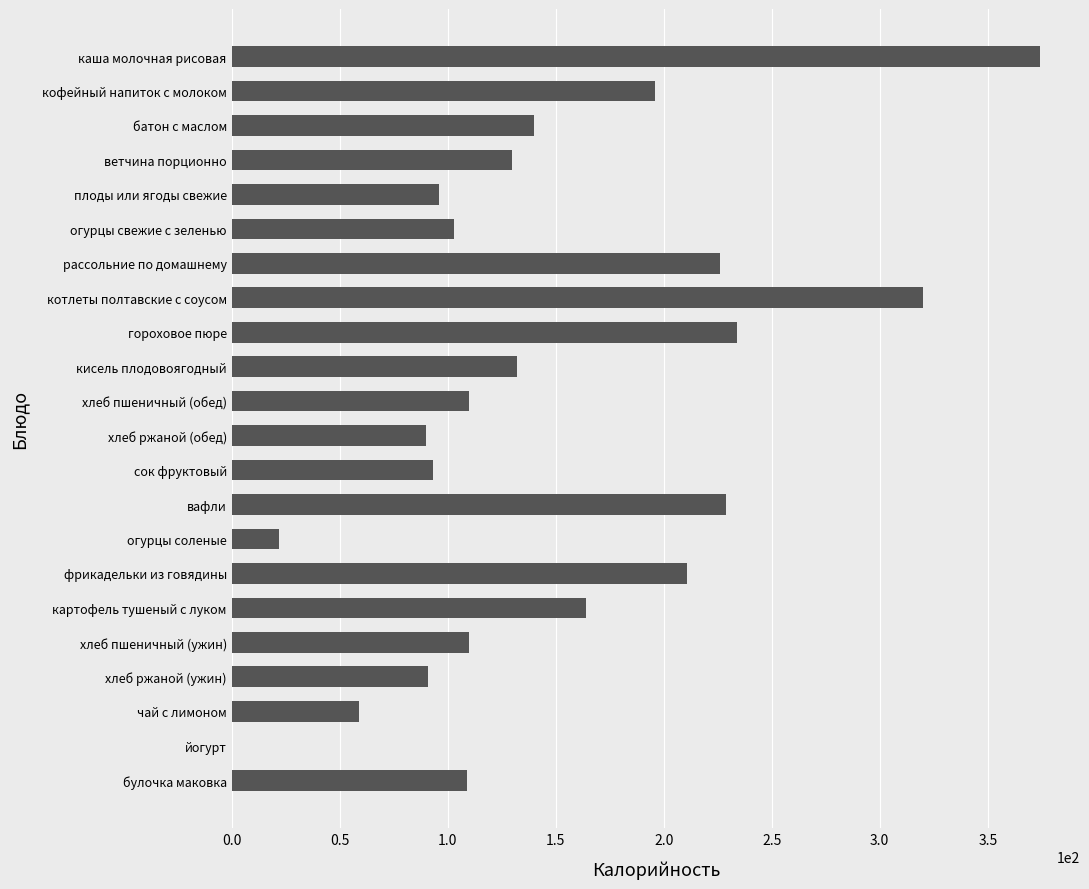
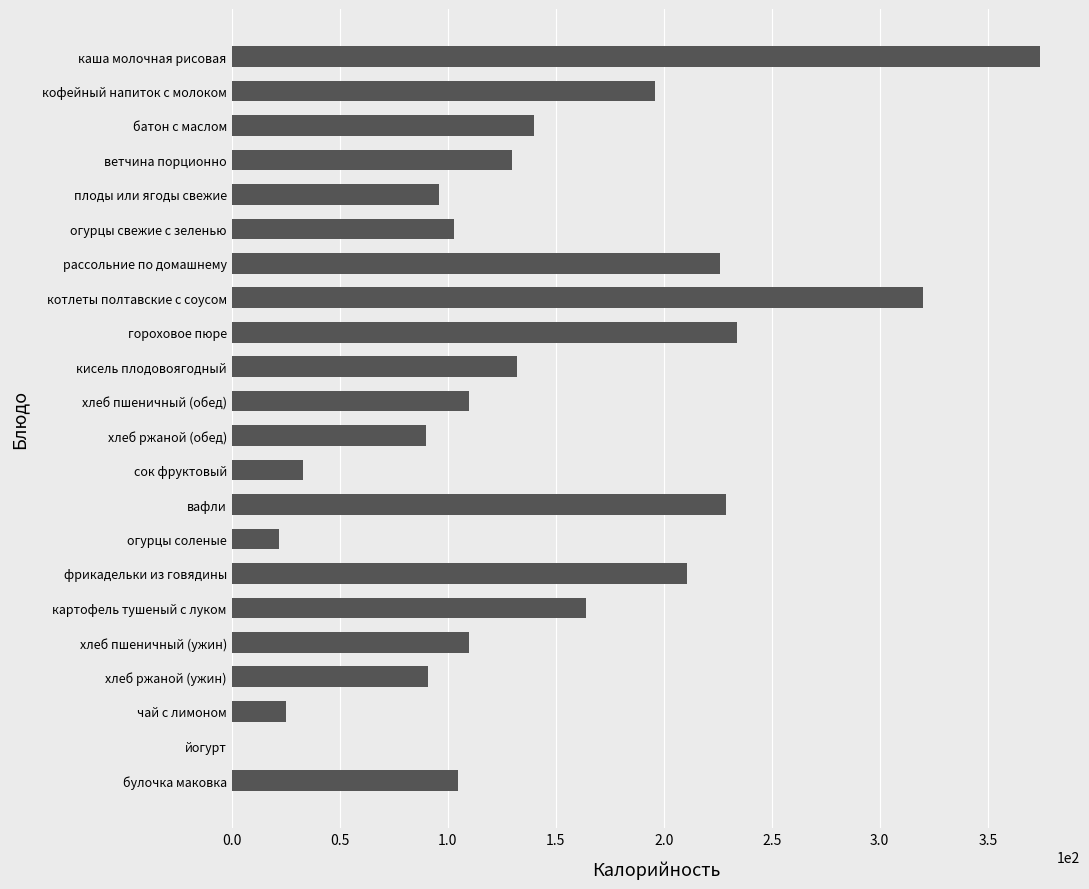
сок фруктовый: 93 -> 33
чай с лимоном: 59 -> 25
булочка маковка: 109 -> 105
